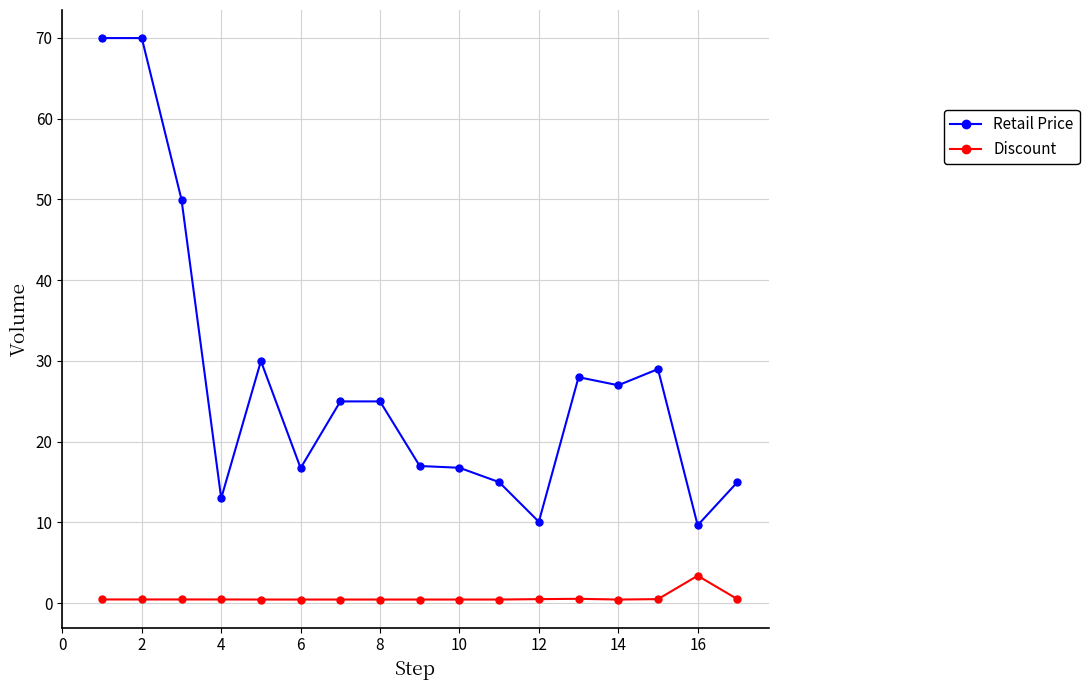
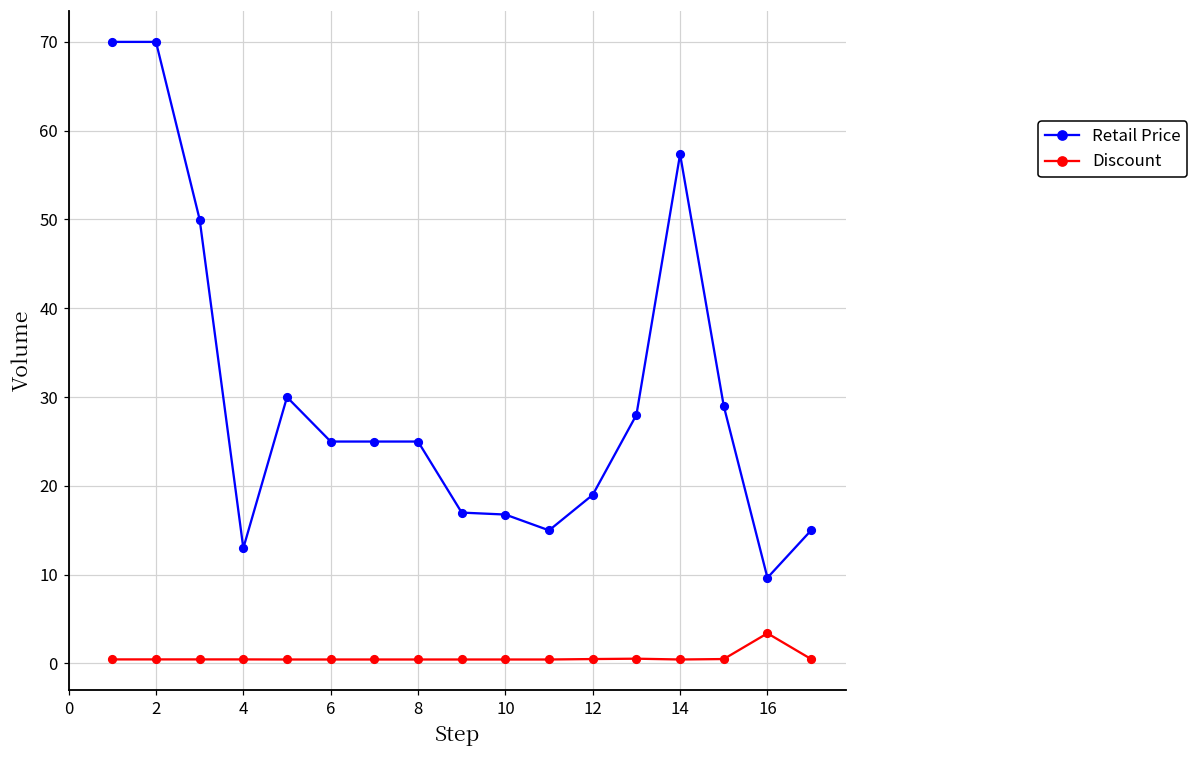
Retail Price, 6: 17 -> 25
Retail Price, 12: 10 -> 19
Retail Price, 14: 27 -> 57
